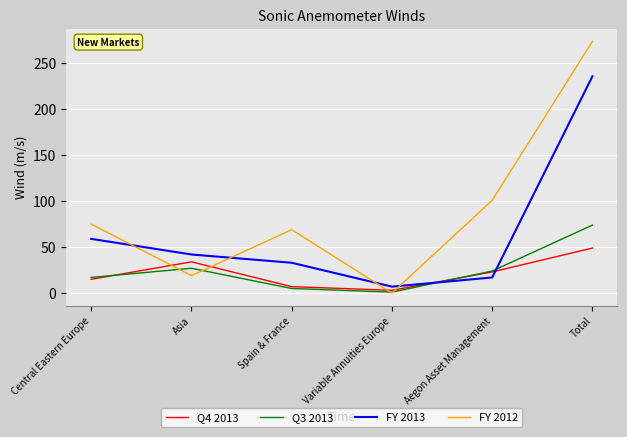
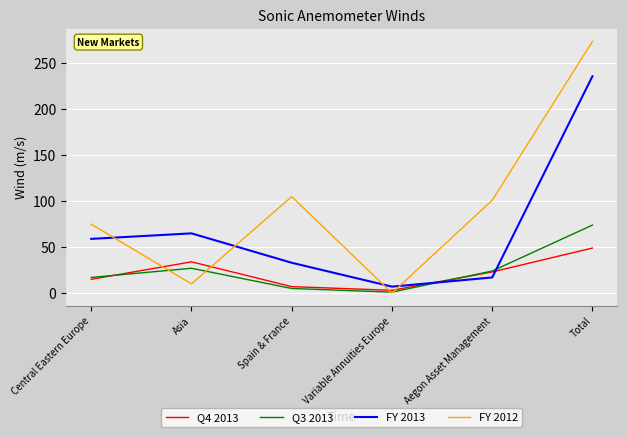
FY 2013, Asia: 40 -> 70
FY 2012, Asia: 20 -> 10
FY 2012, Spain & France: 70 -> 110
